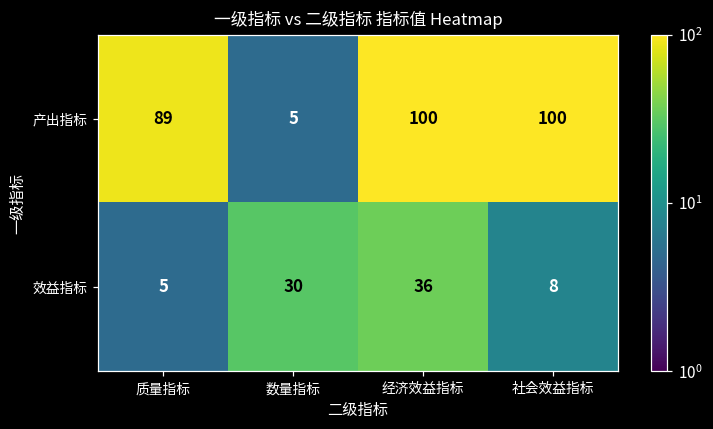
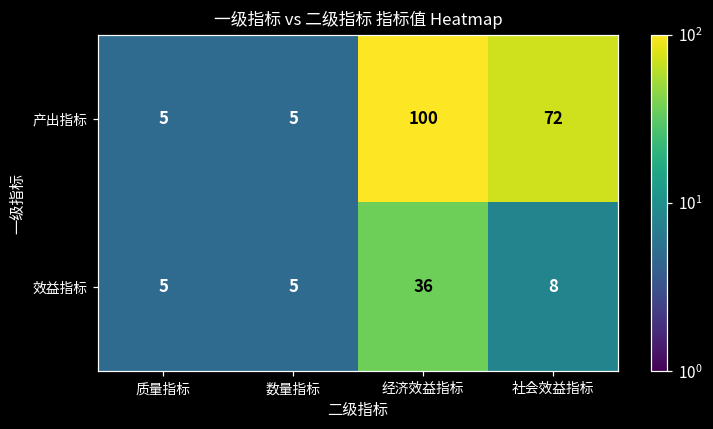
产出指标, 质量指标: 89 -> 5
产出指标, 社会效益指标: 100 -> 72
效益指标, 数量指标: 30 -> 5
